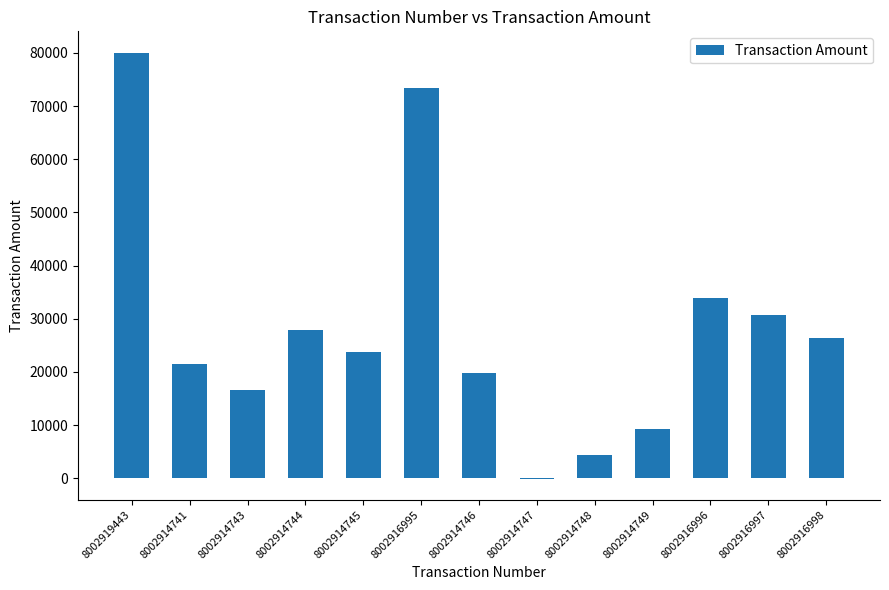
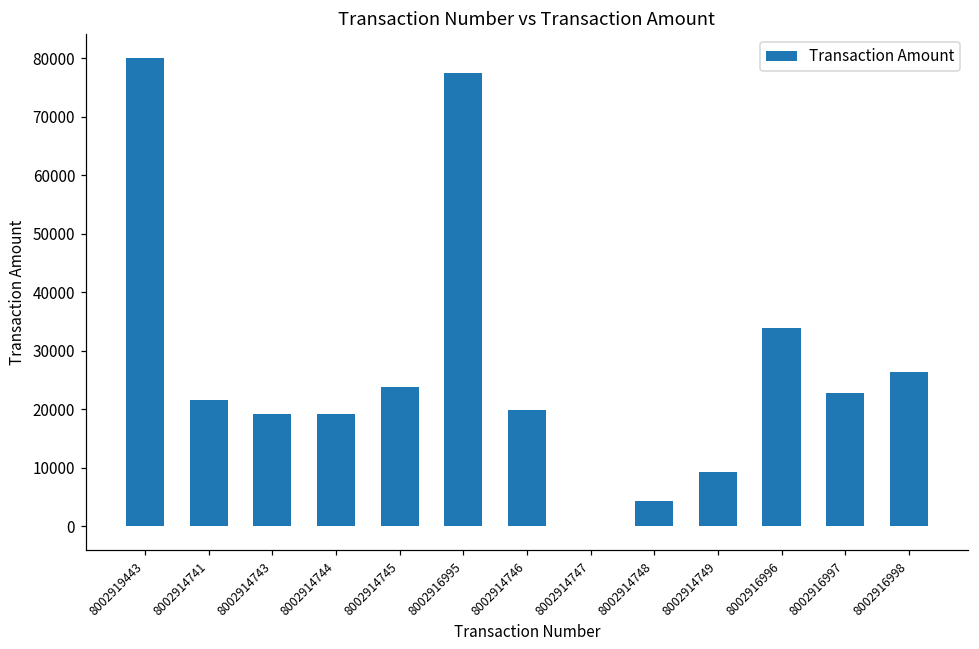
8002914743: 17000 -> 19000
8002914744: 28000 -> 19000
8002916995: 73000 -> 77000
8002916997: 31000 -> 23000
